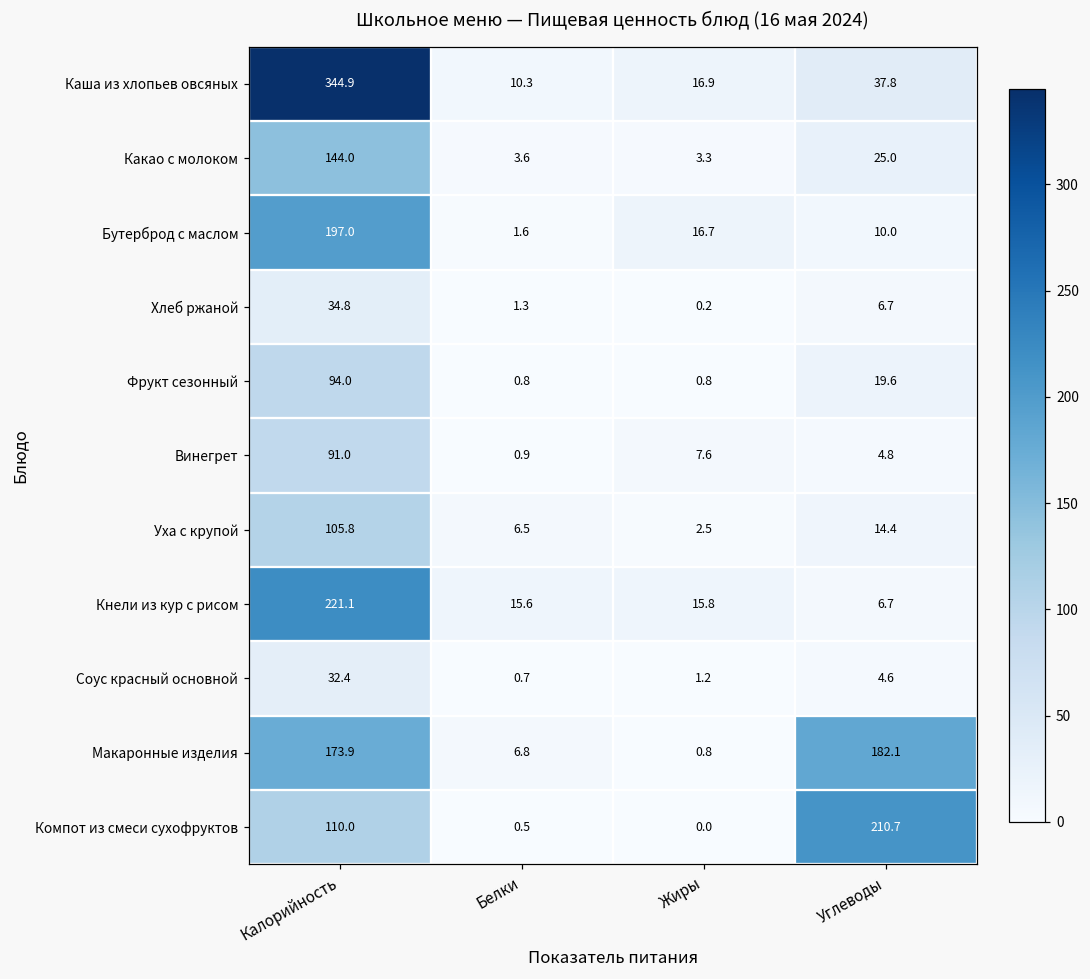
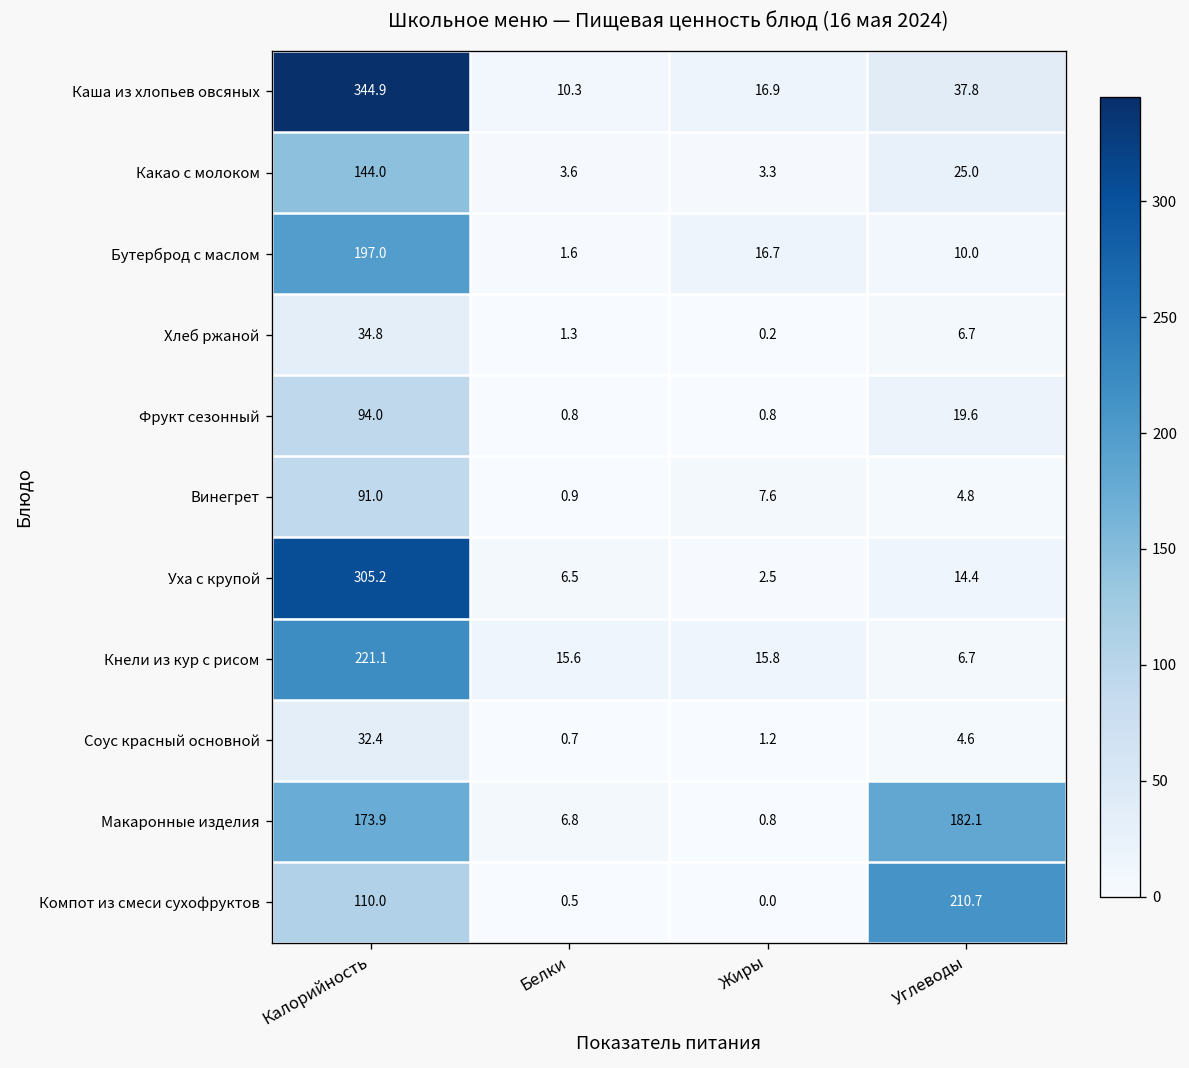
Уха с крупой, Калорийность: 105.8 -> 305.2
